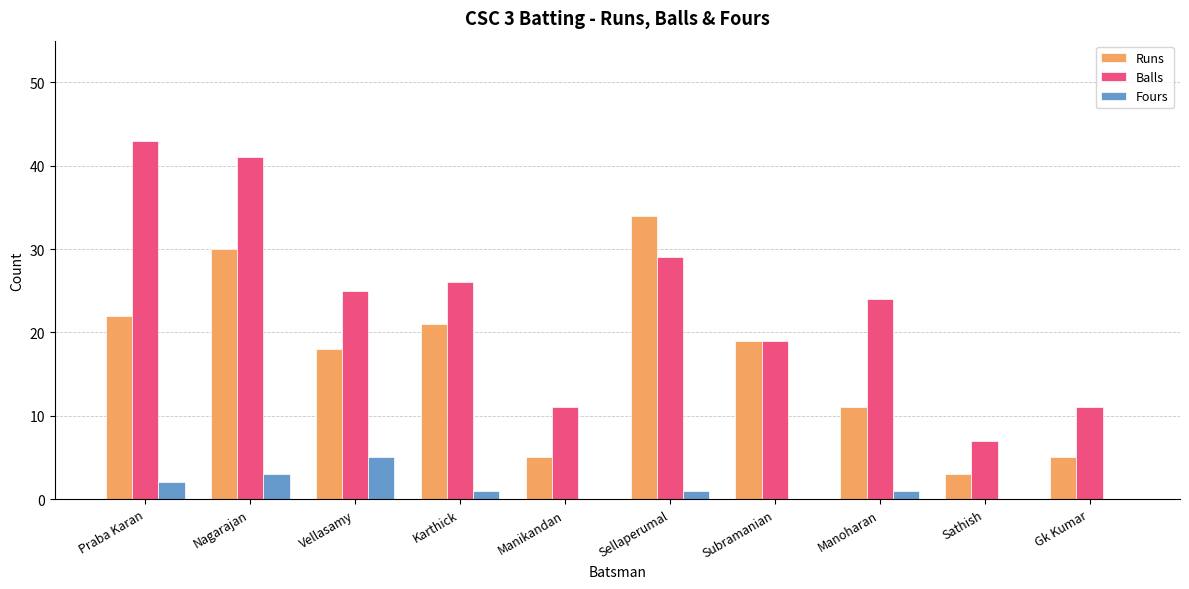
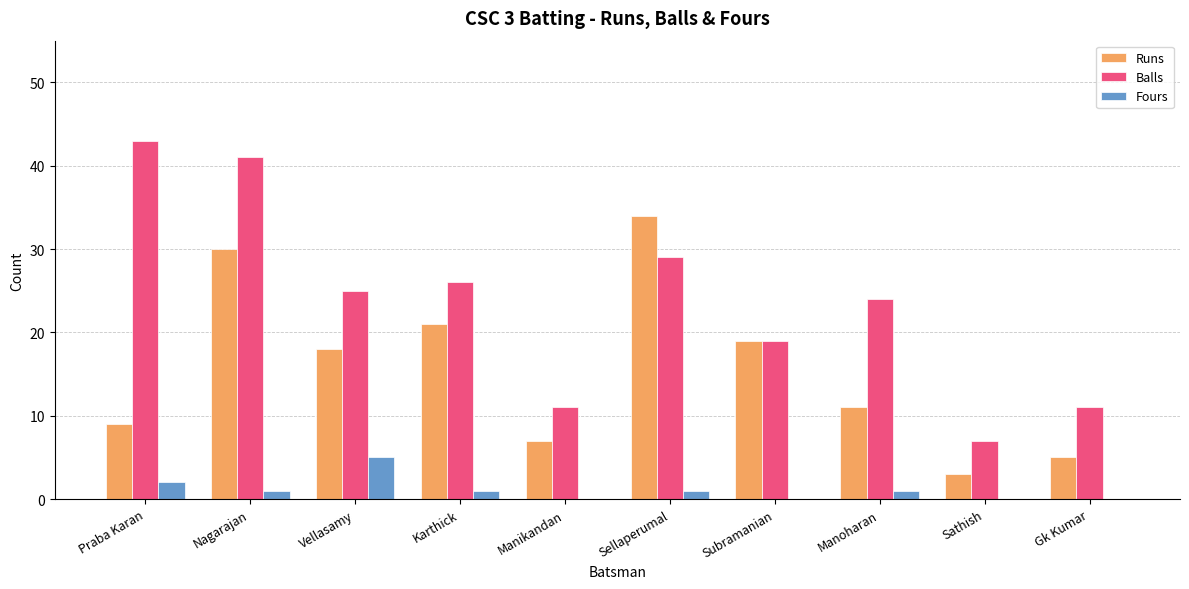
Runs, Praba Karan: 22 -> 9
Fours, Nagarajan: 3 -> 1
Runs, Manikandan: 5 -> 7
